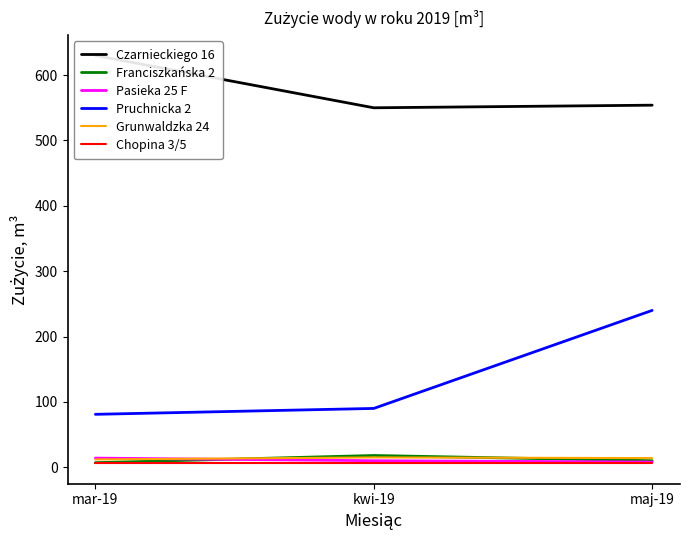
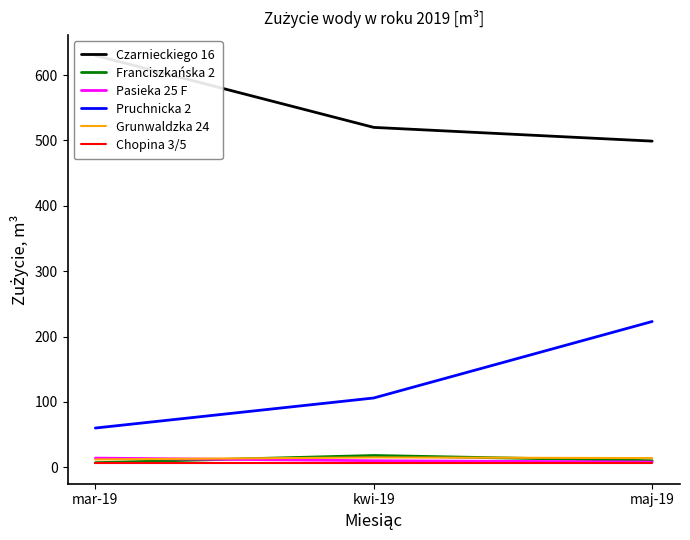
Pruchnicka 2, mar-19: 80 -> 60
Czarnieckiego 16, kwi-19: 550 -> 520
Pruchnicka 2, kwi-19: 90 -> 110
Czarnieckiego 16, maj-19: 550 -> 500
Pruchnicka 2, maj-19: 240 -> 220
